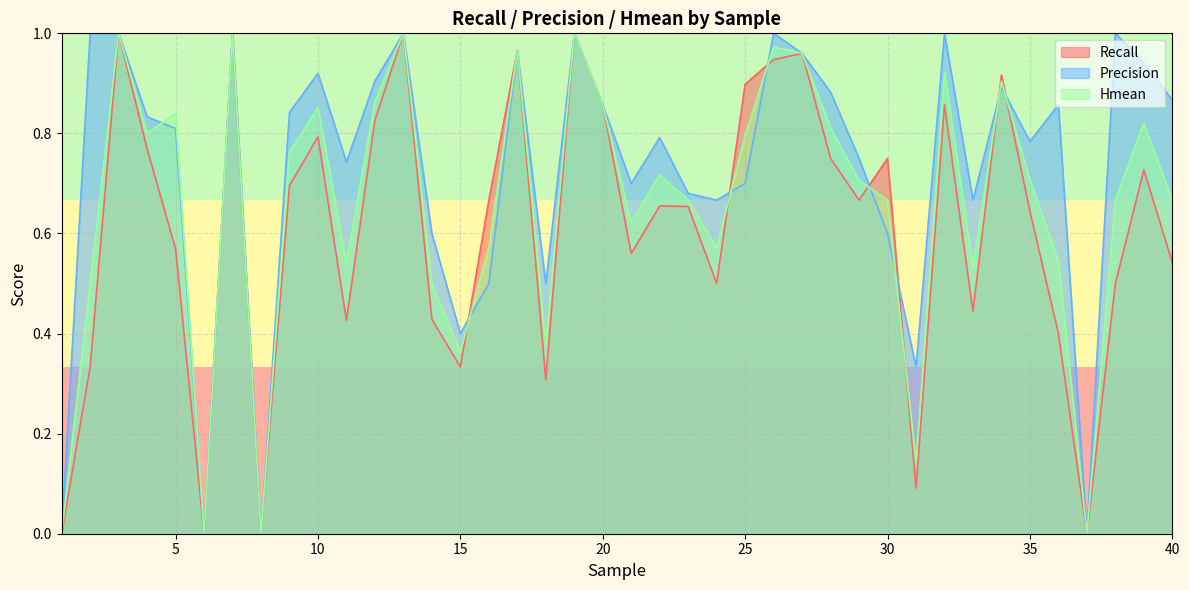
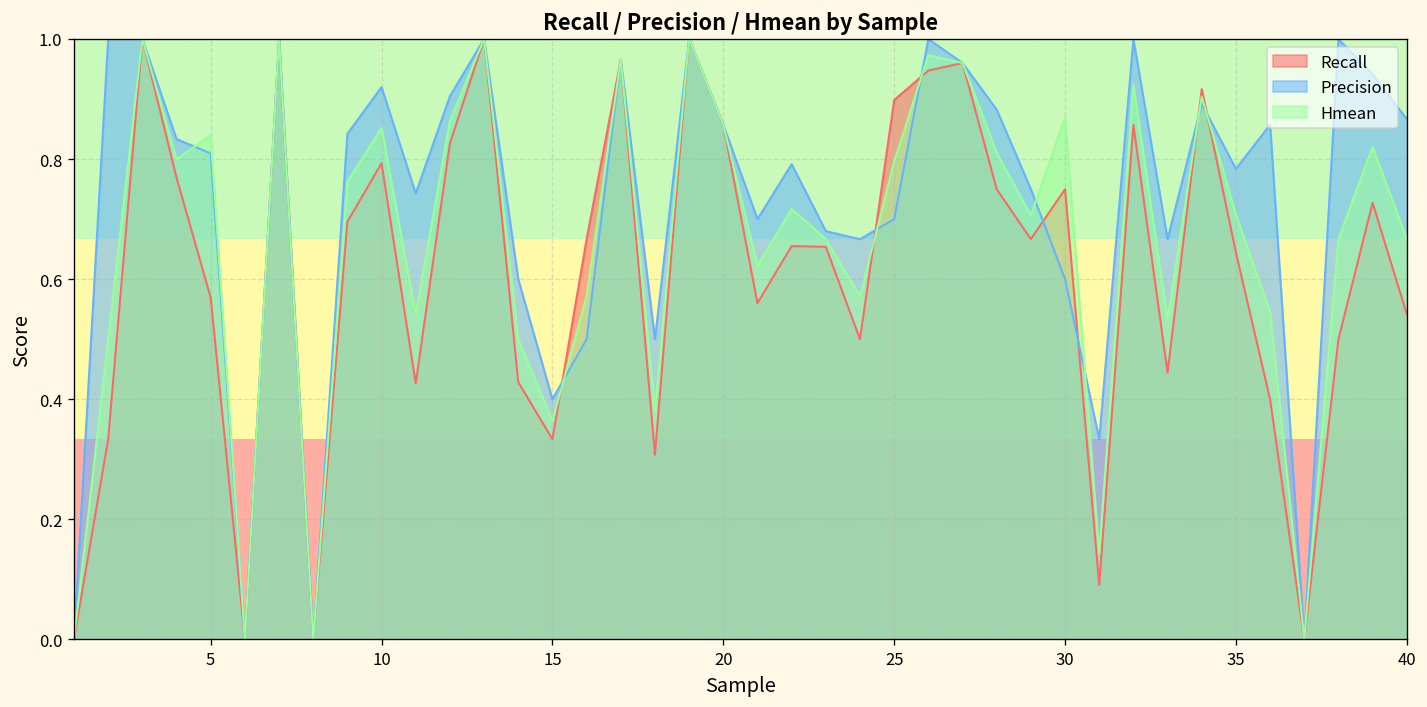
Hmean, 30: 0.67 -> 0.87
